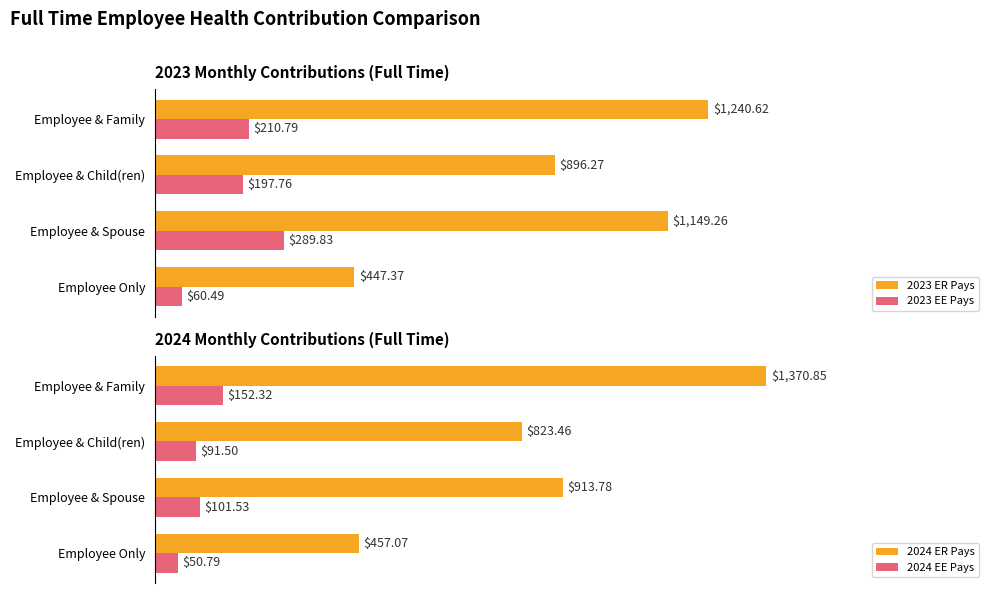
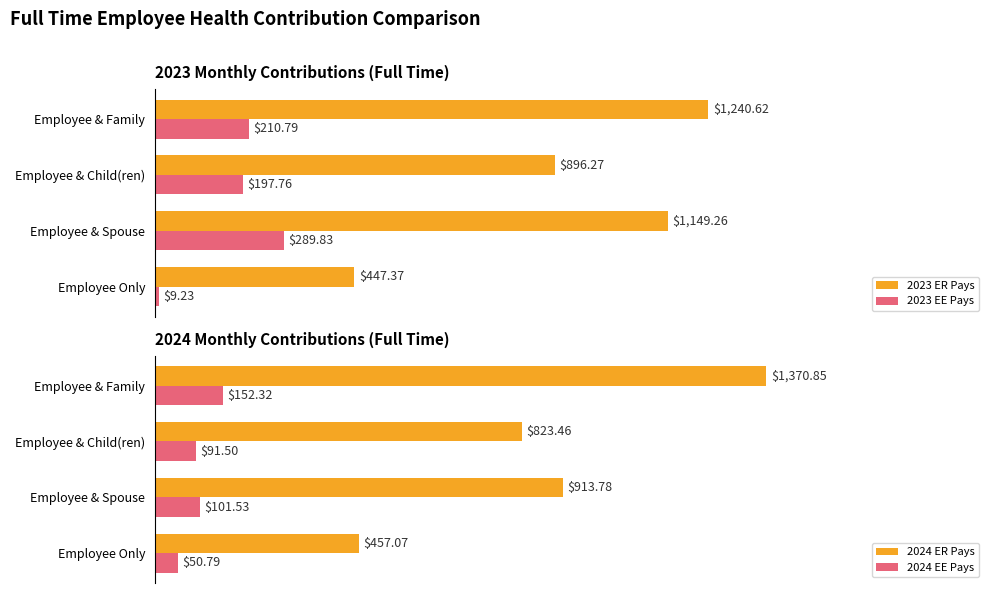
2023 Monthly Contributions (Full Time), 2023 EE Pays, Employee Only: $60.49 -> $9.23
